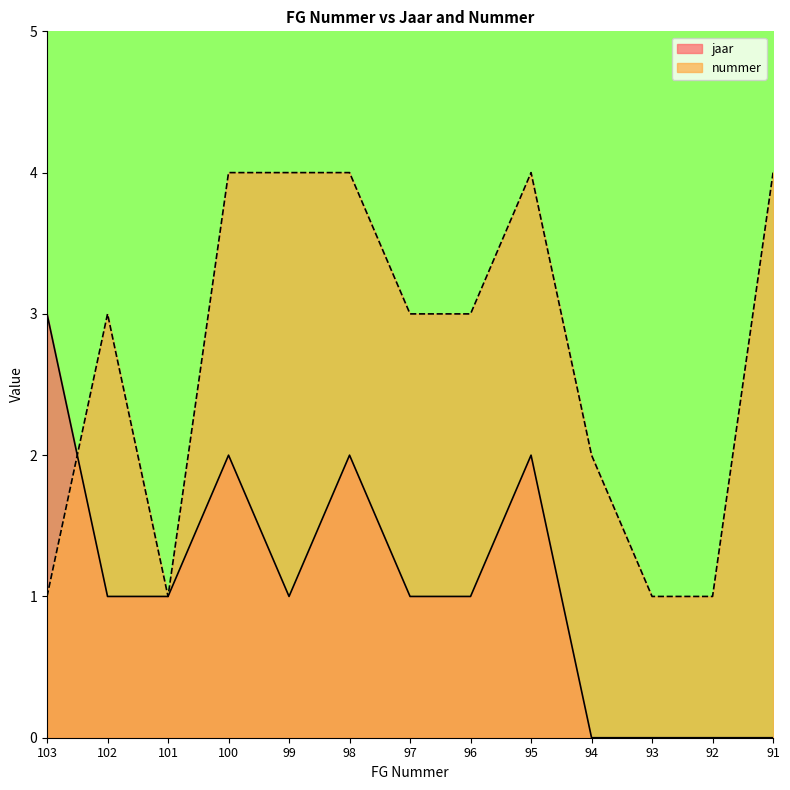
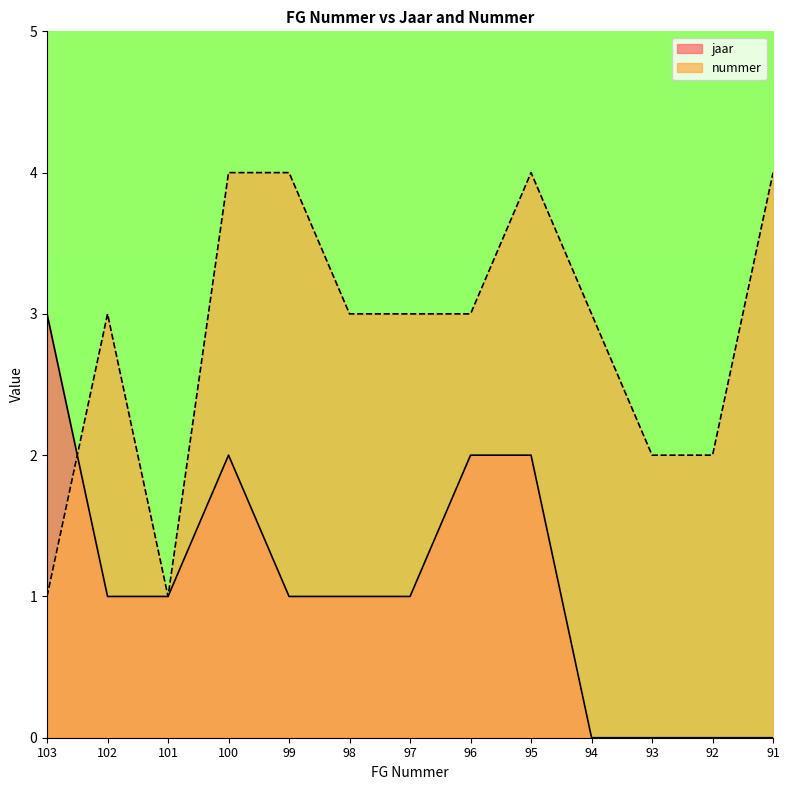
jaar, 98: 2.00 -> 1.00
nummer, 98: 4 -> 3
jaar, 96: 1 -> 2
nummer, 94: 2 -> 3
nummer, 93: 1.00 -> 2.00
nummer, 92: 1 -> 2
